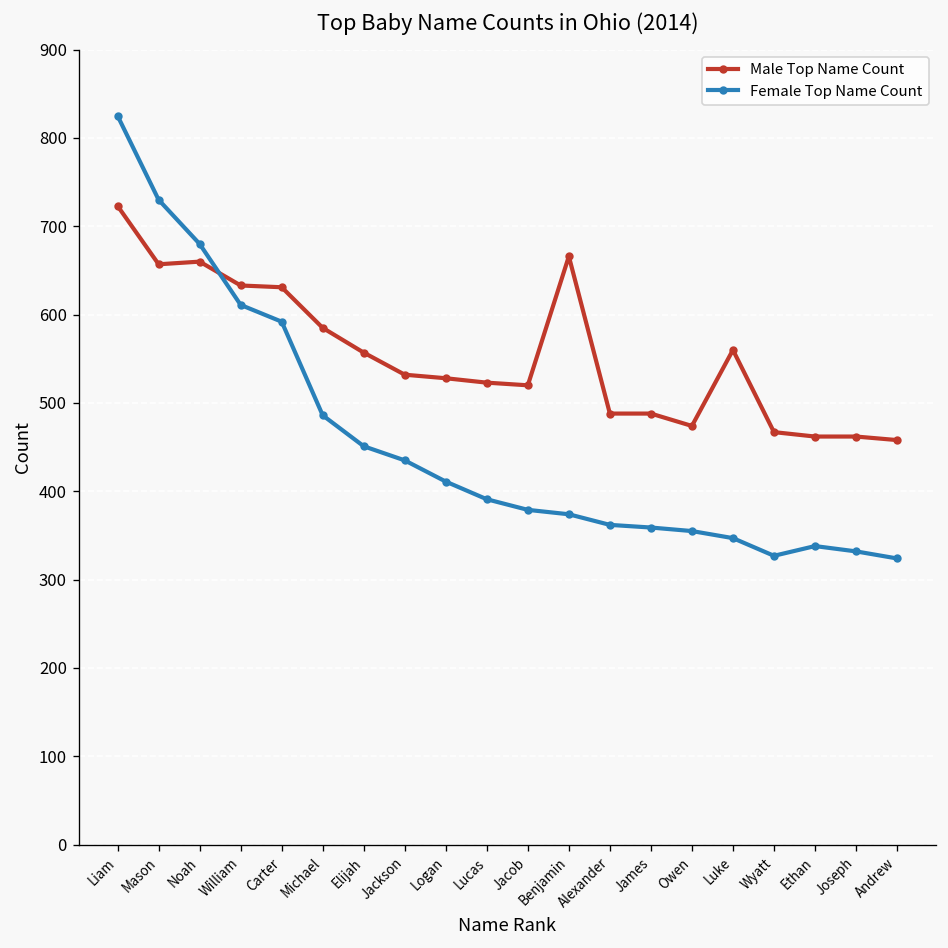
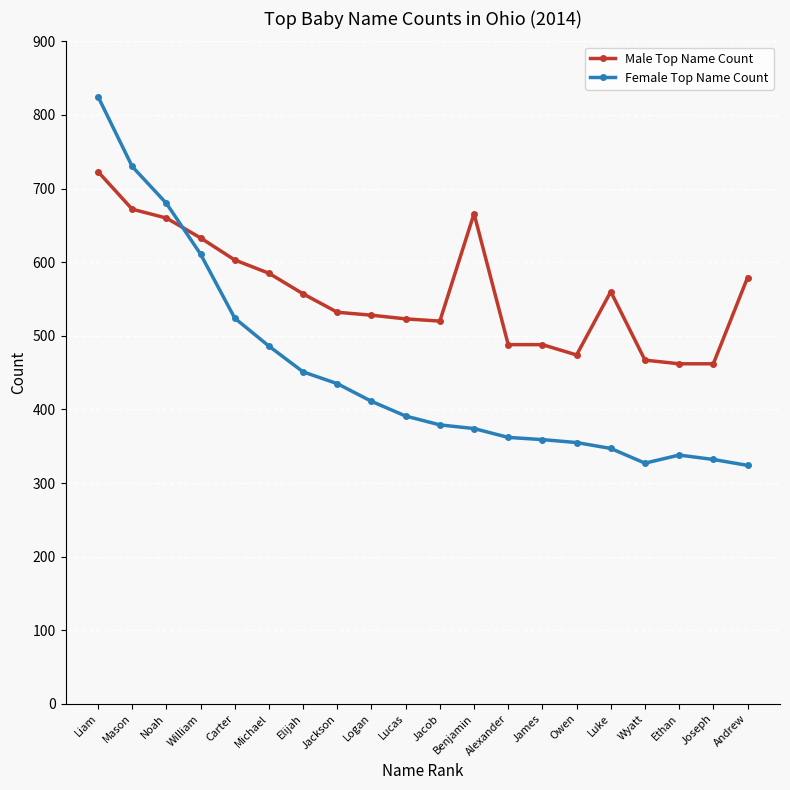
Male Top Name Count, Mason: 660 -> 670
Male Top Name Count, Carter: 630 -> 600
Female Top Name Count, Carter: 590 -> 520
Male Top Name Count, Andrew: 460 -> 580
